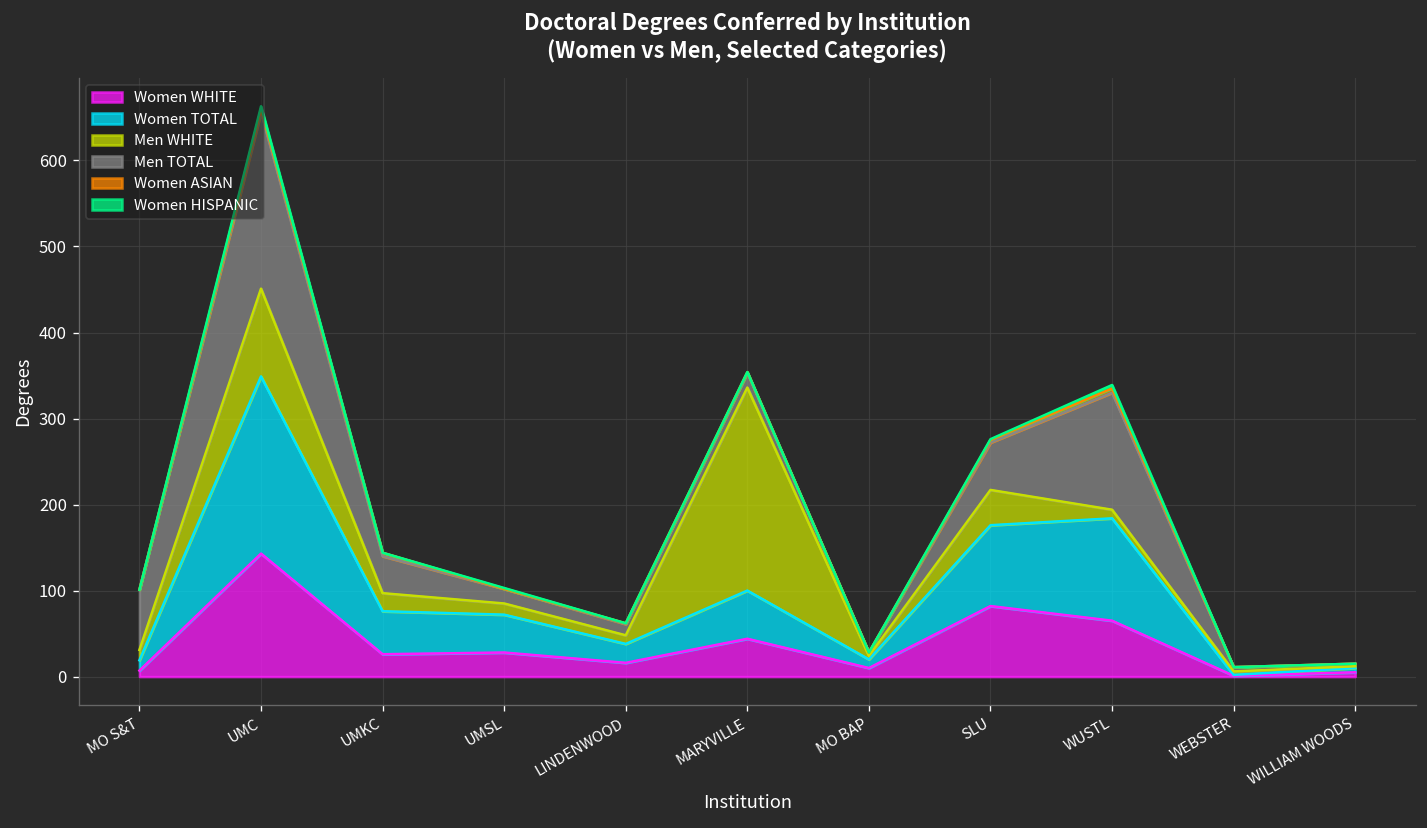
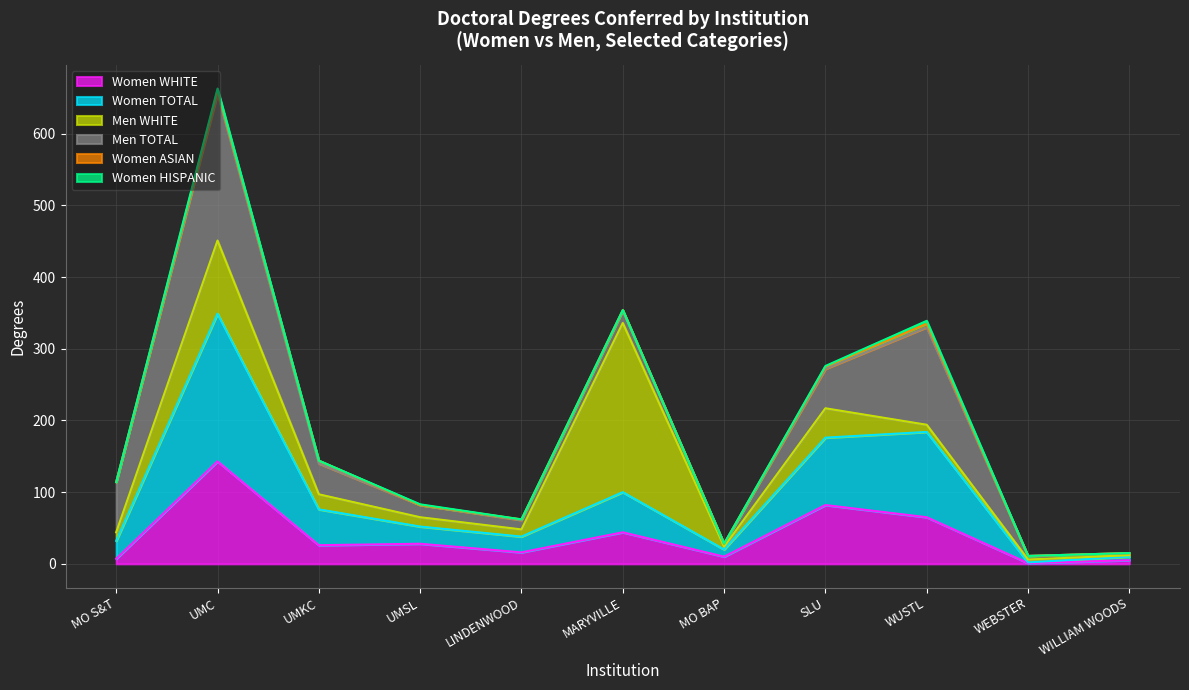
Women TOTAL, MO S&T: 10 -> 30
Women TOTAL, UMSL: 40 -> 20
